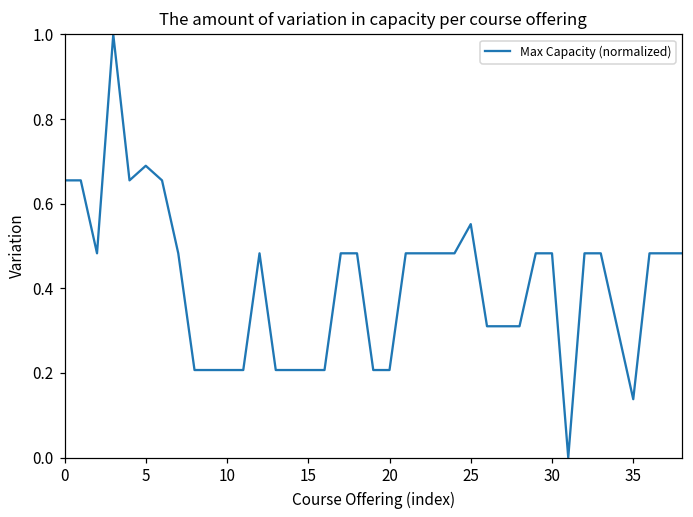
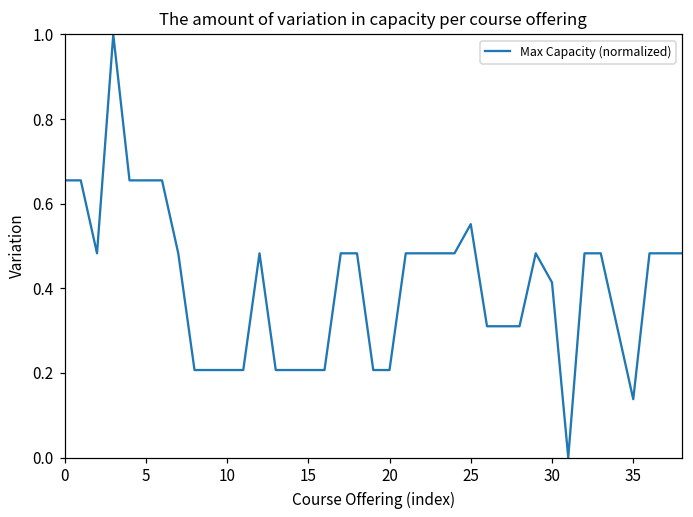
5: 0.69 -> 0.66
30: 0.48 -> 0.41
